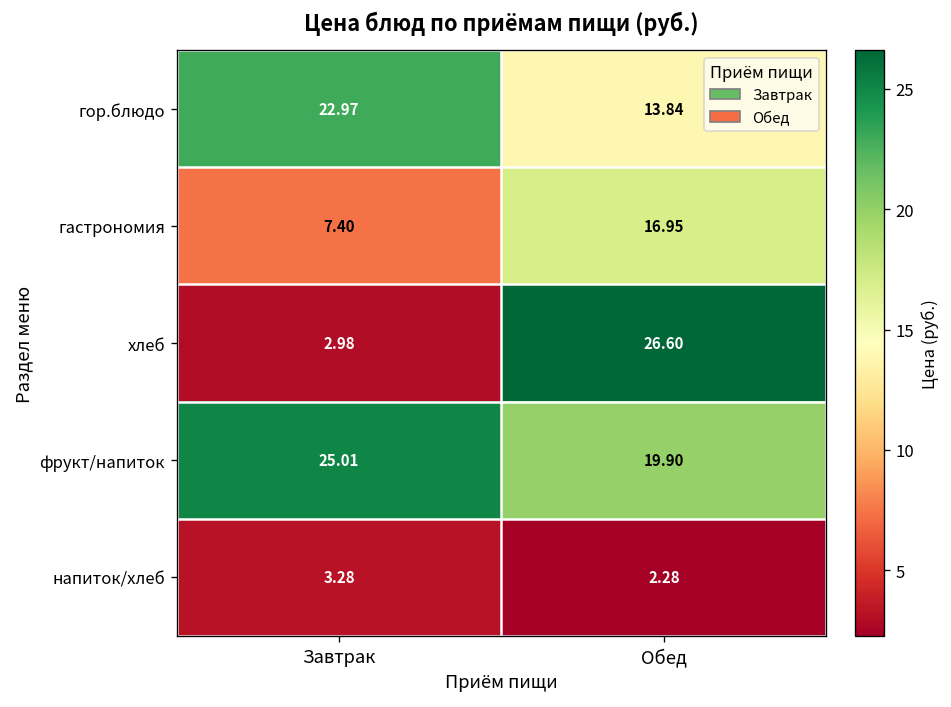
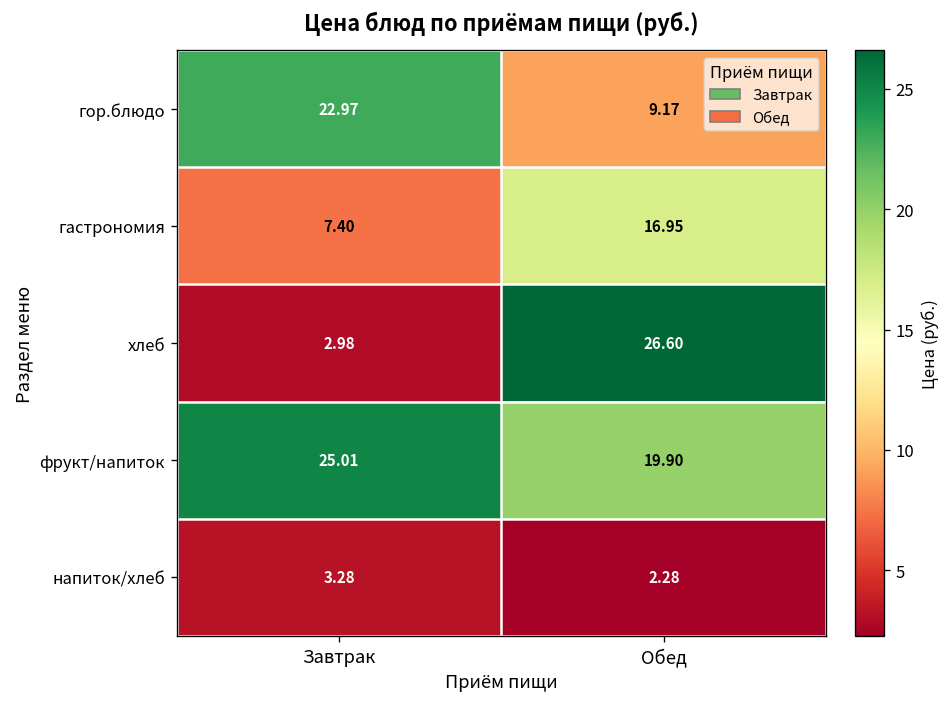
гор.блюдо, Обед: 13.84 -> 9.17
